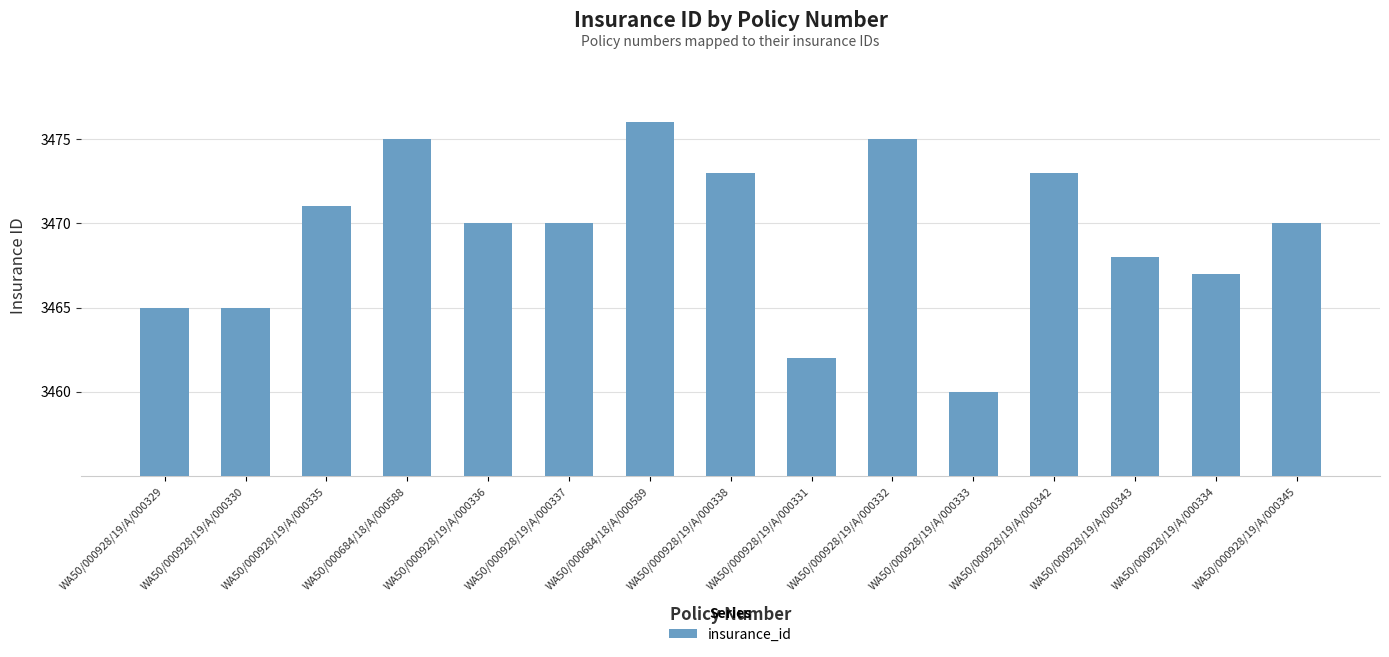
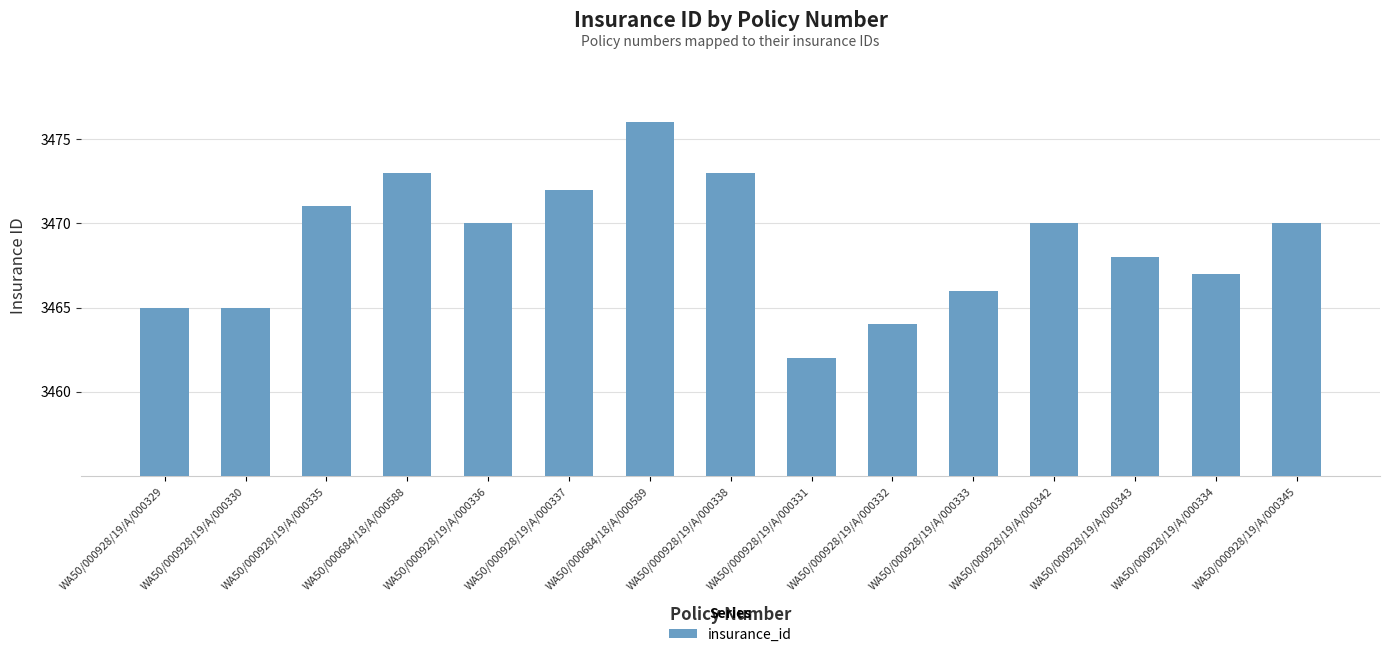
WA50/000684/18/A/000588: 3475 -> 3473
WA50/000928/19/A/000337: 3470 -> 3472
WA50/000928/19/A/000332: 3475 -> 3464
WA50/000928/19/A/000333: 3460 -> 3466
WA50/000928/19/A/000342: 3473 -> 3470
